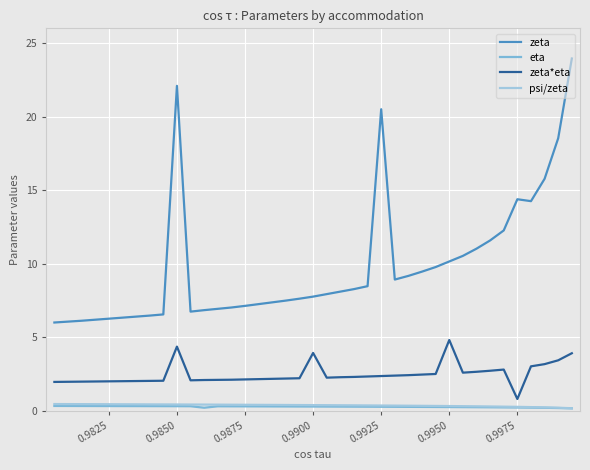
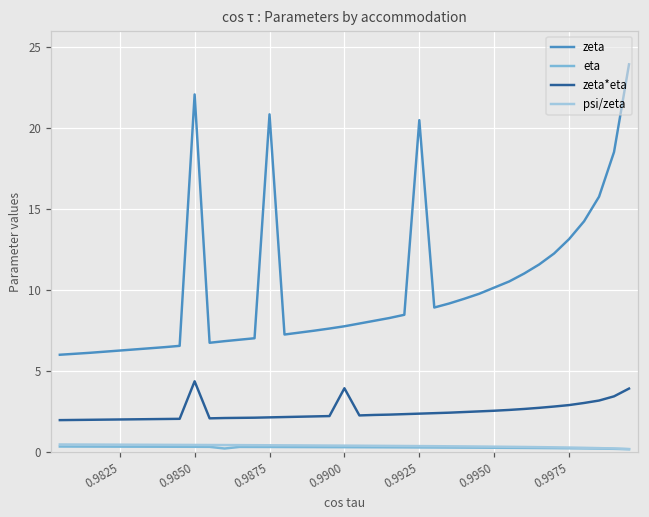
zeta, 0.9875: 7.1 -> 20.9
zeta*eta, 0.9950: 4.8 -> 2.5
zeta, 0.9975: 14.4 -> 13.2
zeta*eta, 0.9975: 0.8 -> 2.9
